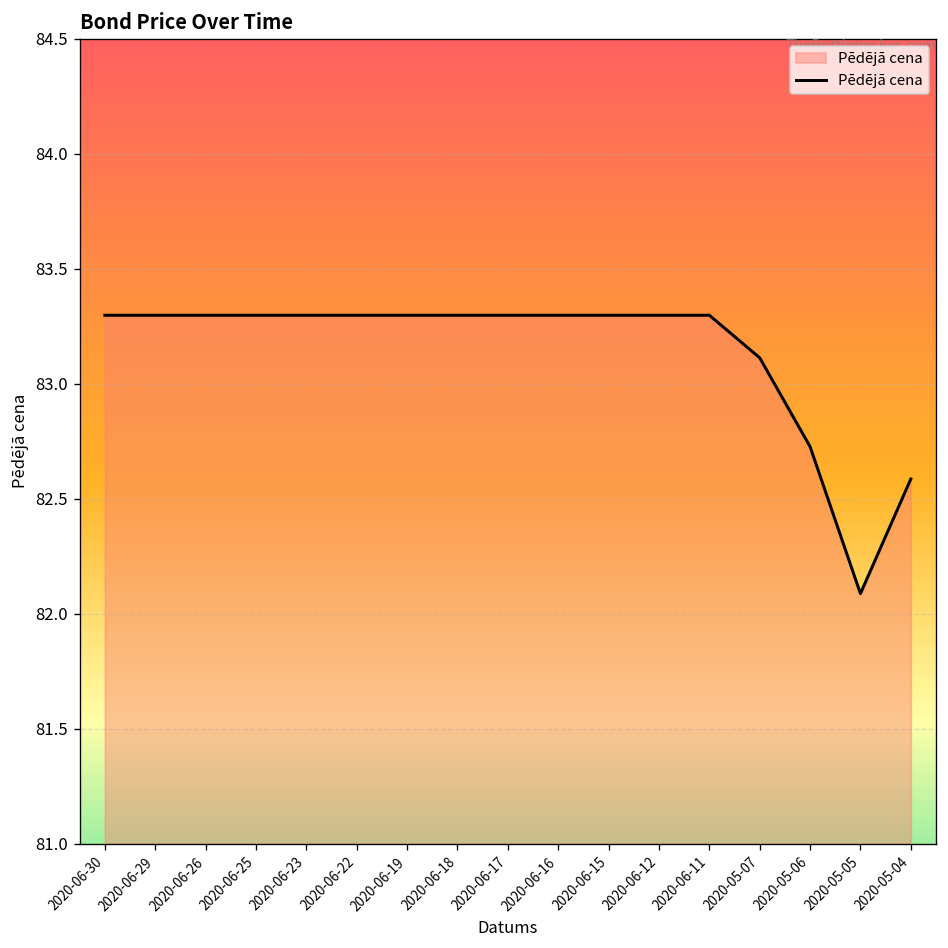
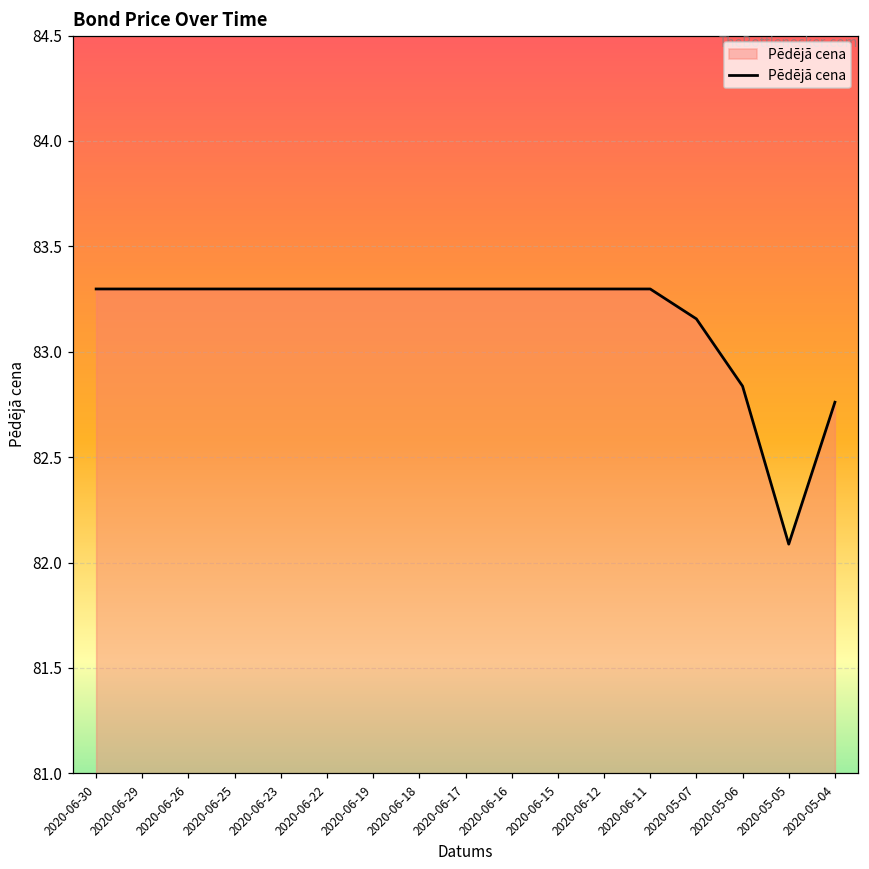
2020-05-07: 83.11 -> 83.16
2020-05-06: 82.73 -> 82.84
2020-05-04: 82.59 -> 82.76
